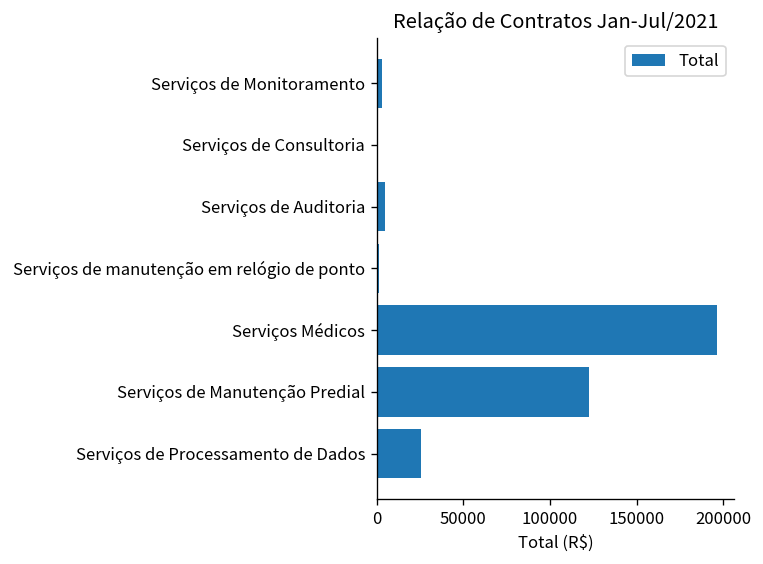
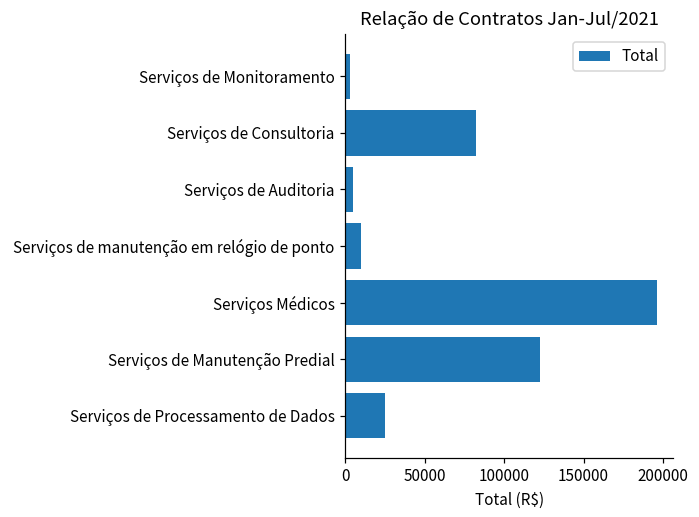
Serviços de Consultoria: 0 -> 82000
Serviços de manutenção em relógio de ponto: 1000 -> 10000
